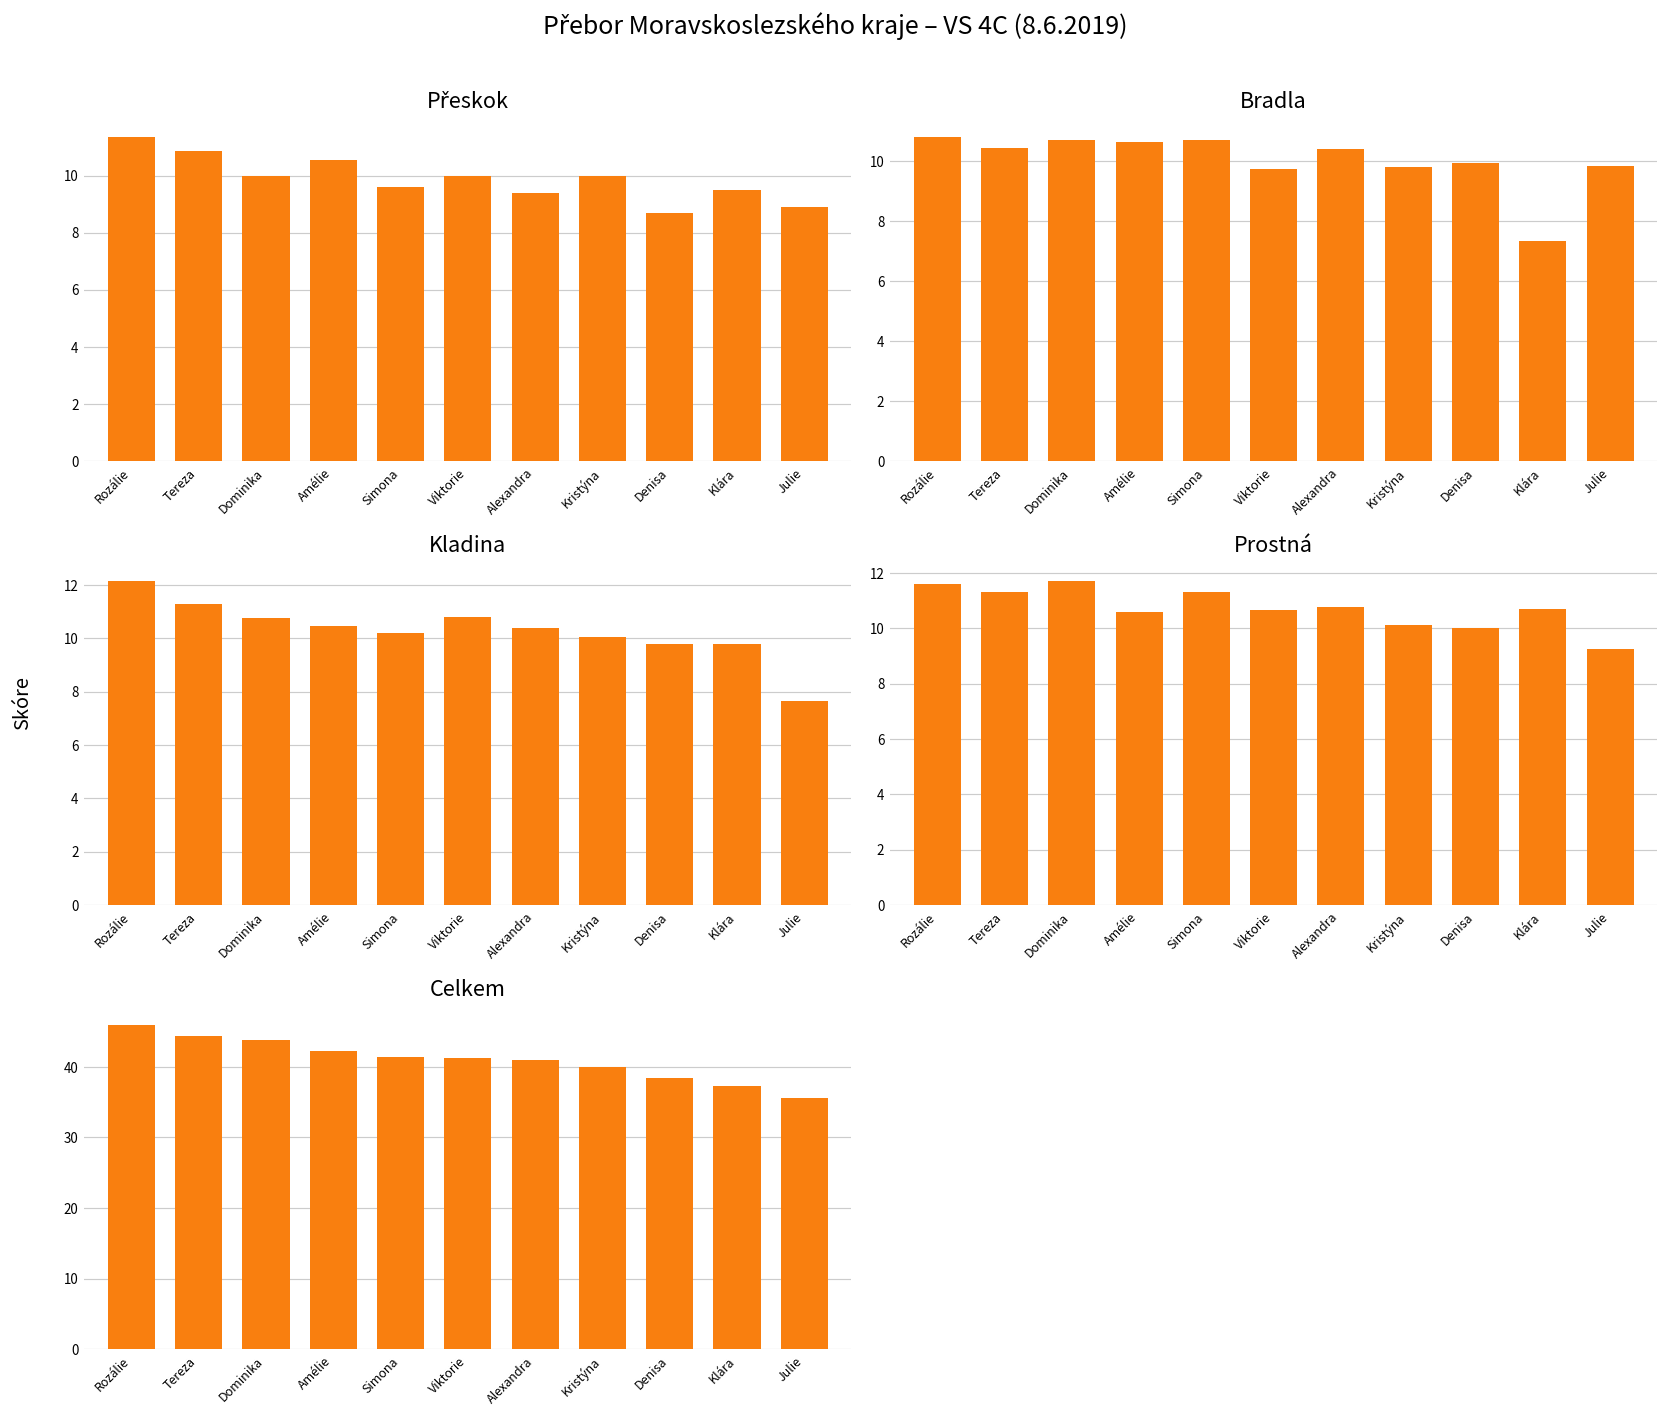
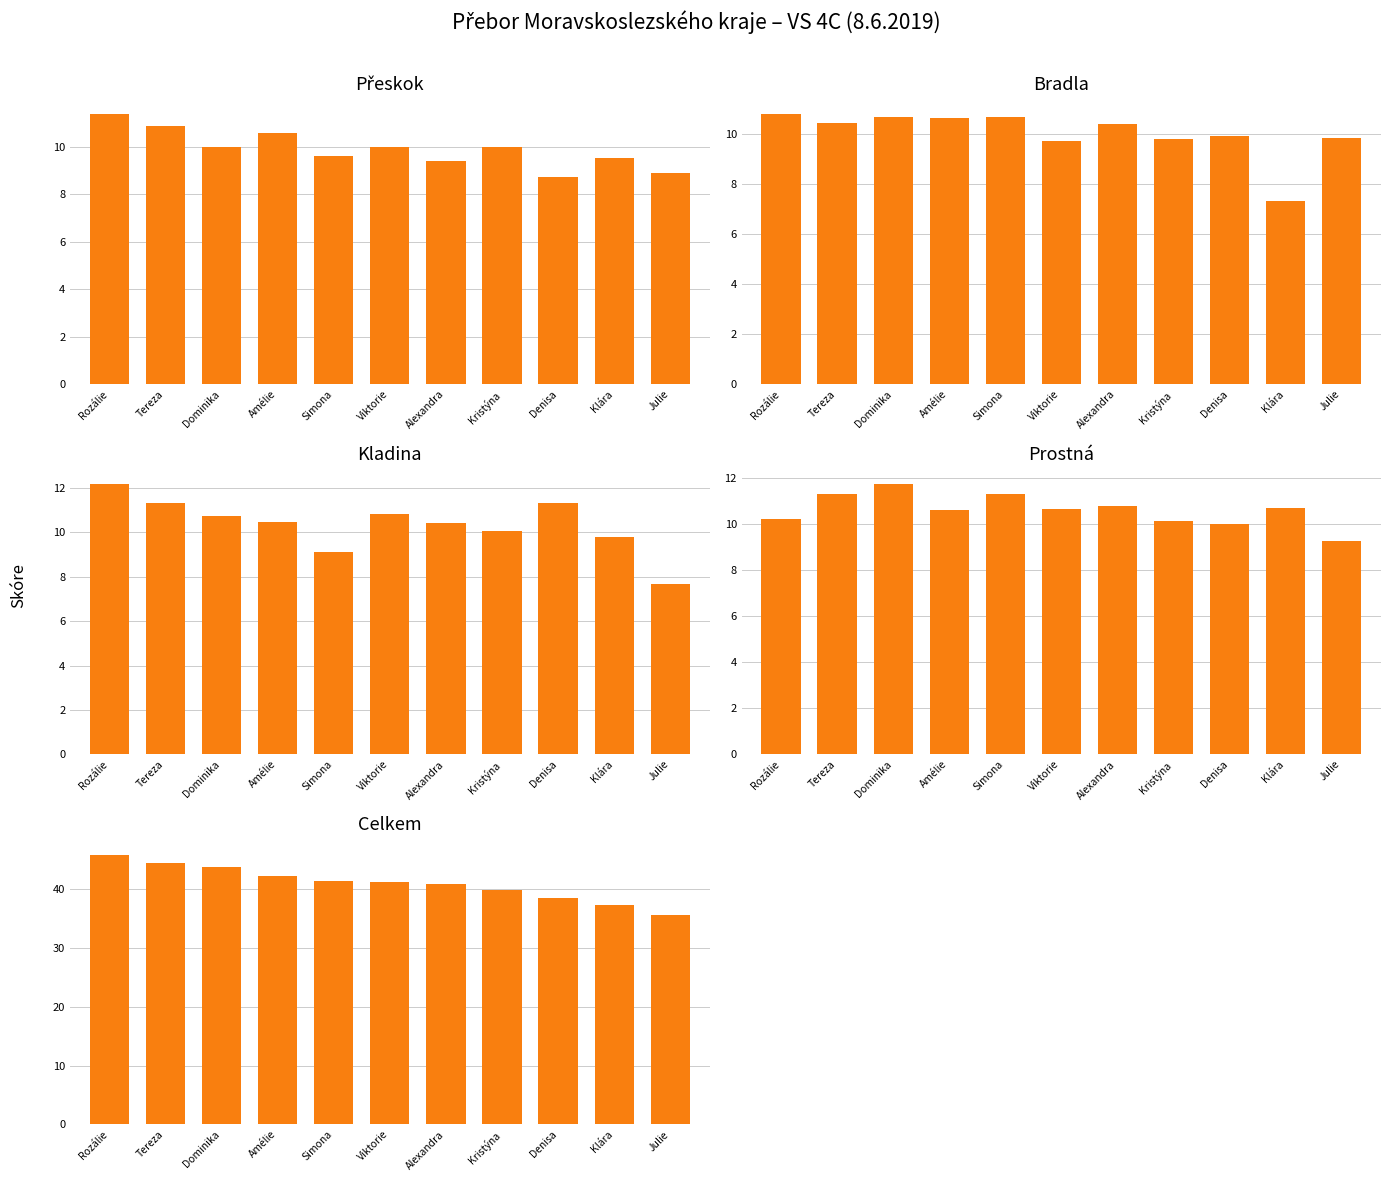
Kladina, Simona: 10.2 -> 9.1
Kladina, Denisa: 9.8 -> 11.3
Prostná, Rozálie: 11.6 -> 10.2
